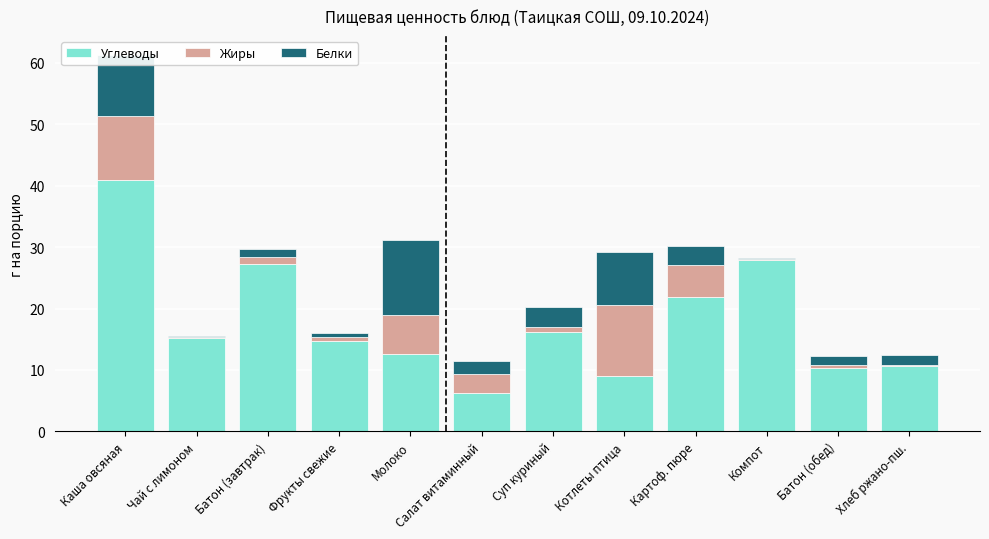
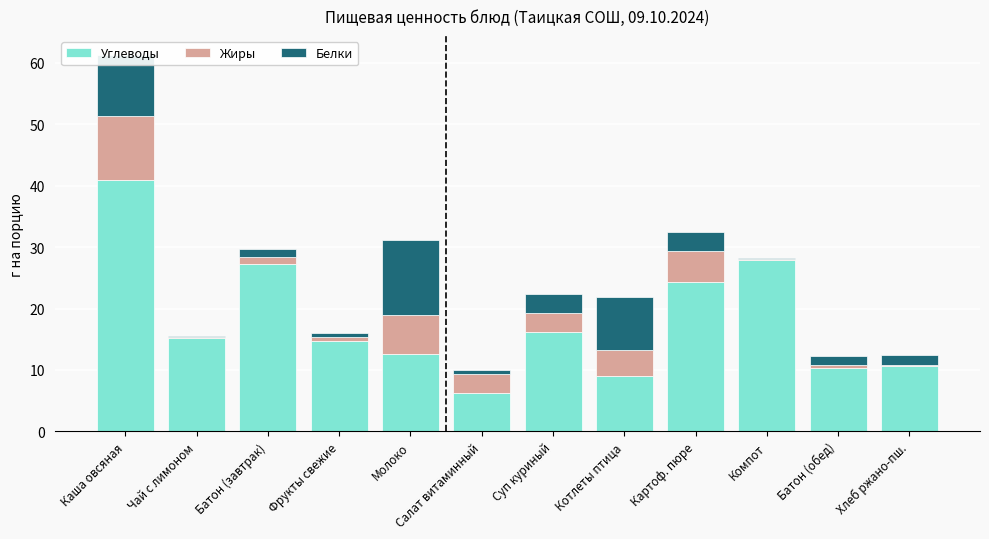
Белки, Салат витаминный: 2 -> 1
Жиры, Суп куриный: 1 -> 3
Жиры, Котлеты птица: 11 -> 4
Углеводы, Картоф. пюре: 22 -> 24
